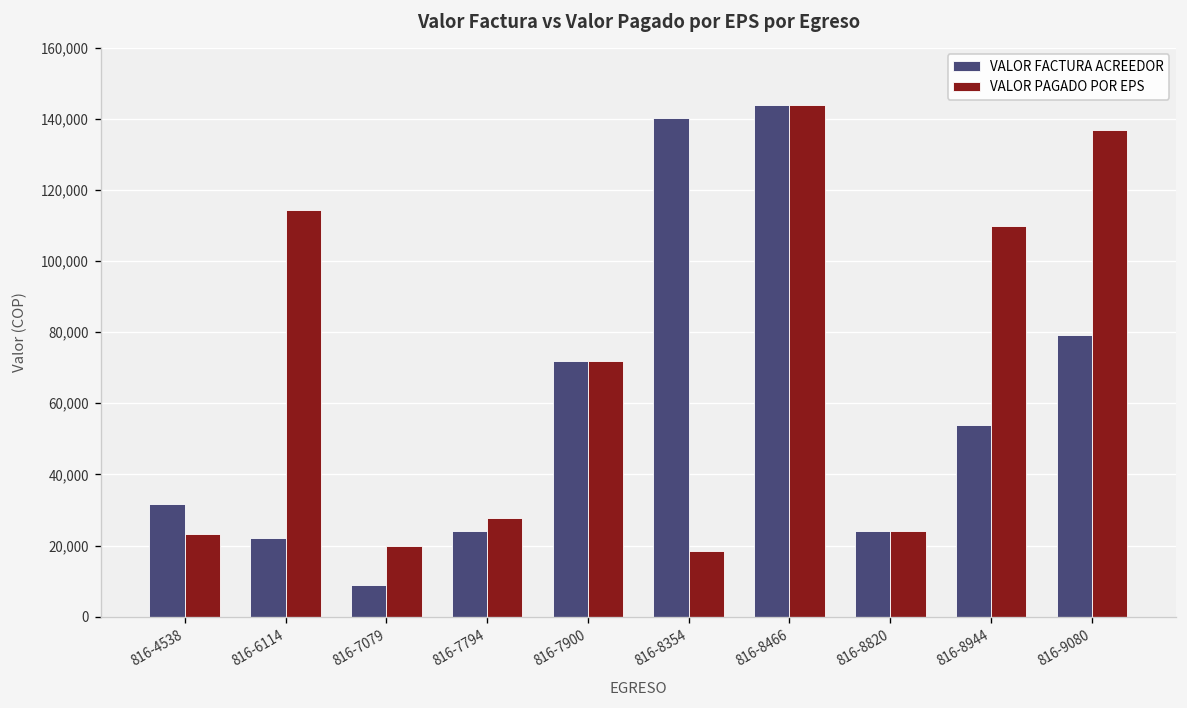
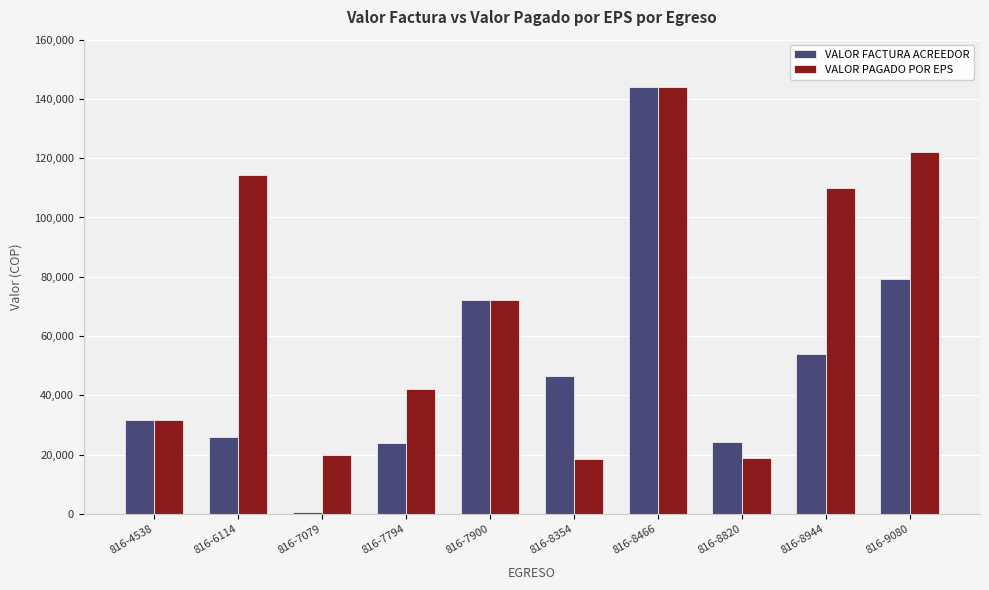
VALOR PAGADO POR EPS, 816-4538: 23,000 -> 32,000
VALOR FACTURA ACREEDOR, 816-6114: 22,000 -> 26,000
VALOR FACTURA ACREEDOR, 816-7079: 9,000 -> 1,000
VALOR PAGADO POR EPS, 816-7794: 28,000 -> 42,000
VALOR FACTURA ACREEDOR, 816-8354: 140,000 -> 47,000
VALOR PAGADO POR EPS, 816-8820: 24,000 -> 19,000
VALOR PAGADO POR EPS, 816-9080: 137,000 -> 122,000
